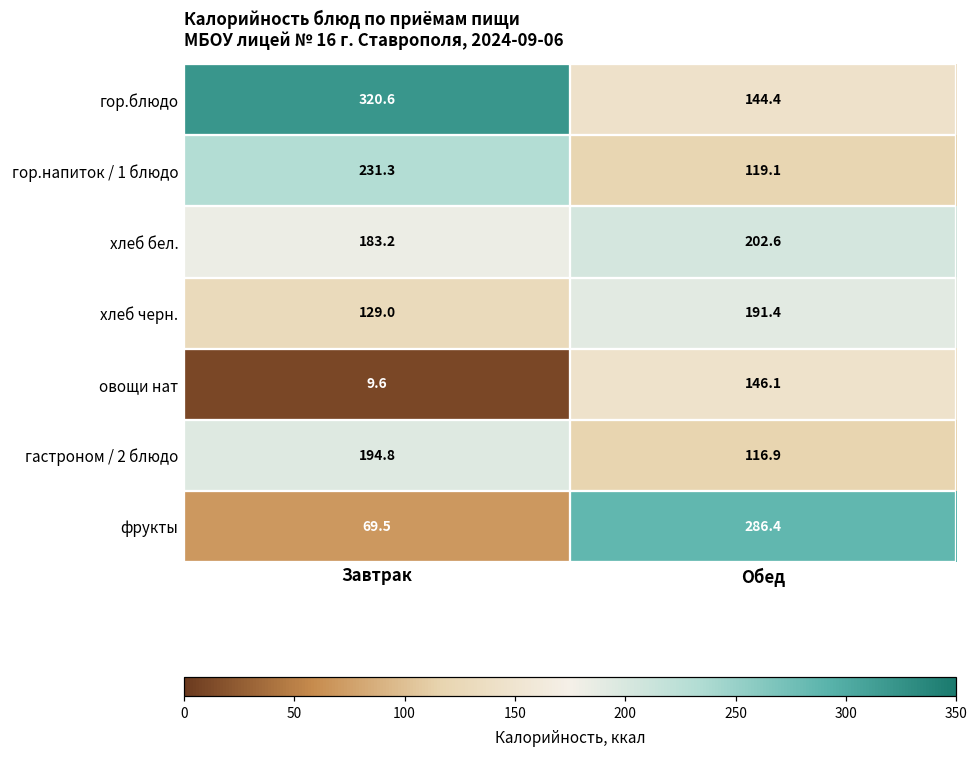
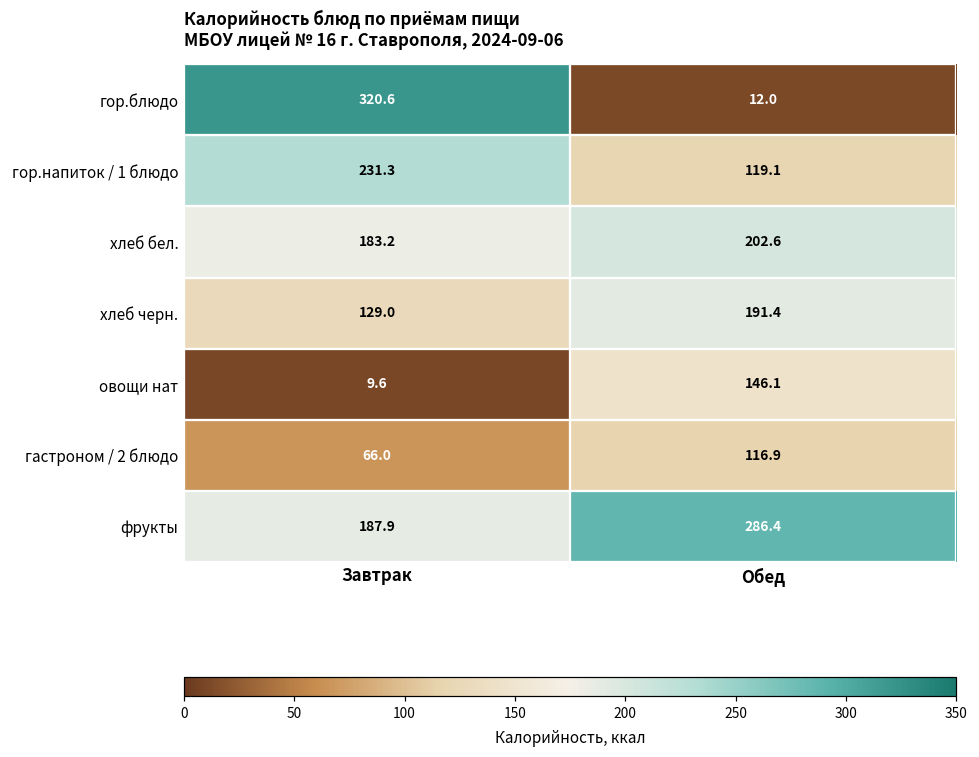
гор.блюдо, Обед: 144.4 -> 12.0
гастроном / 2 блюдо, Завтрак: 194.8 -> 66.0
фрукты, Завтрак: 69.5 -> 187.9
